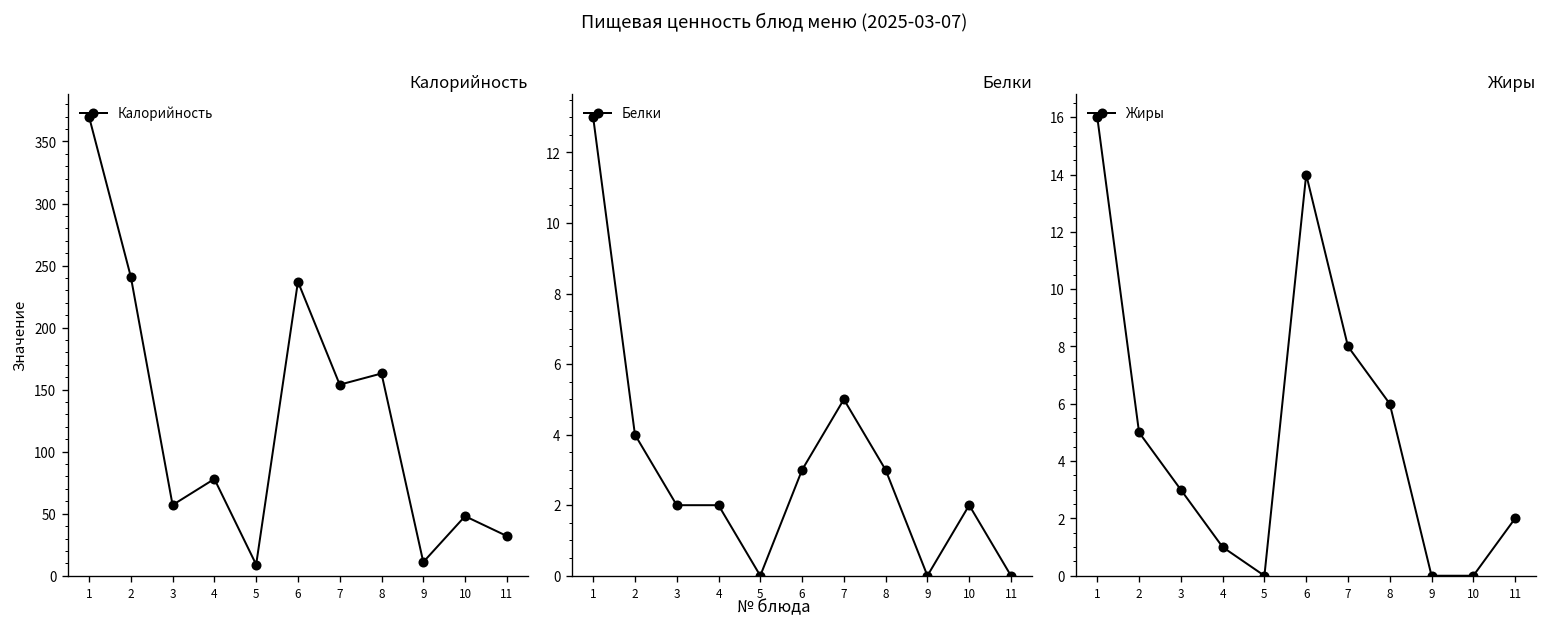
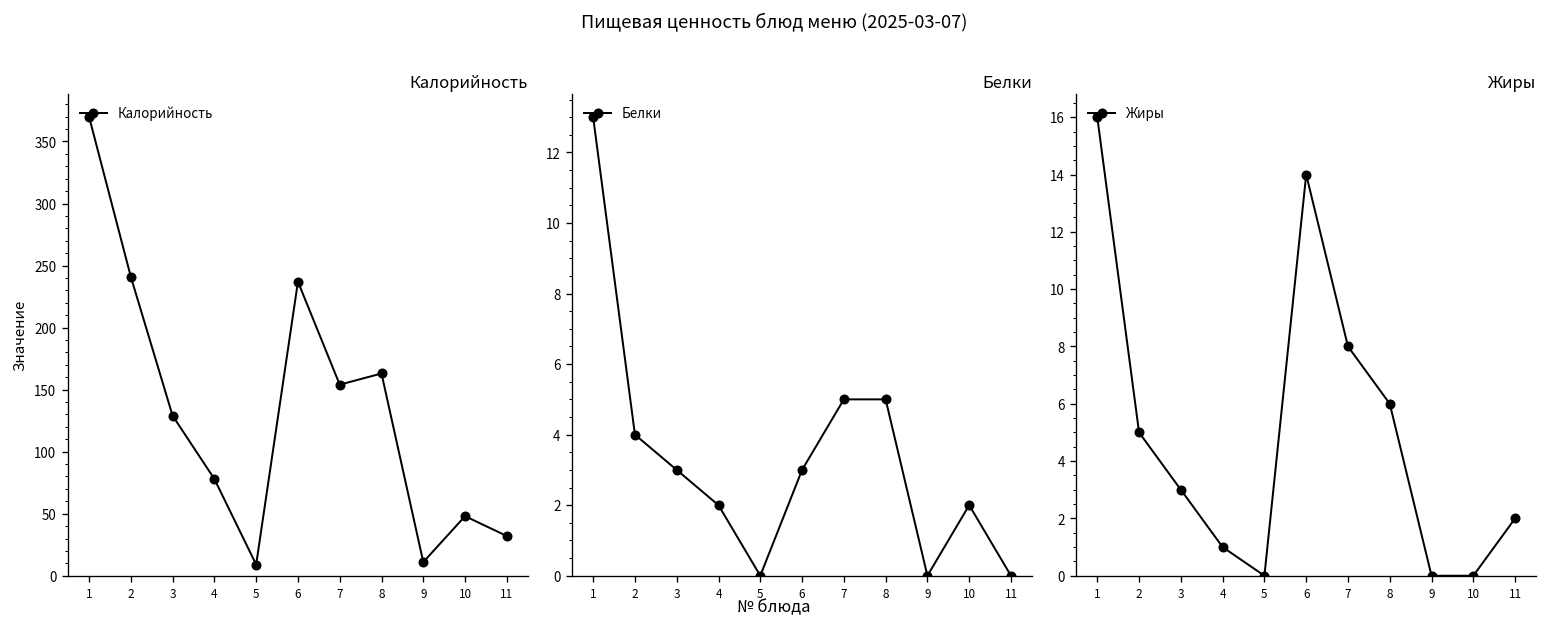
Калорийность, 3: 57 -> 129
Белки, 3: 2 -> 3
Белки, 8: 3 -> 5
